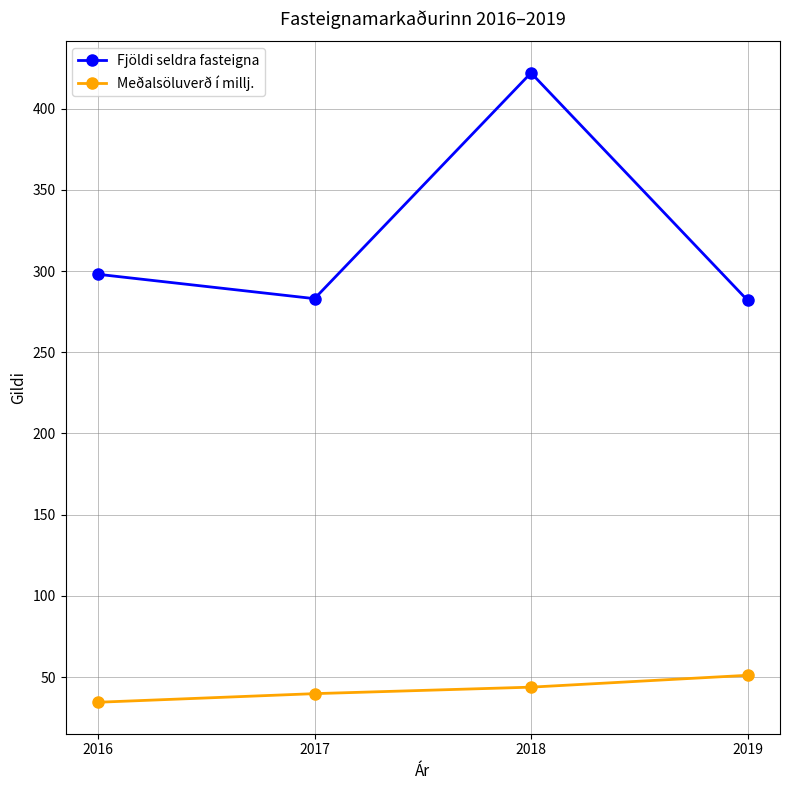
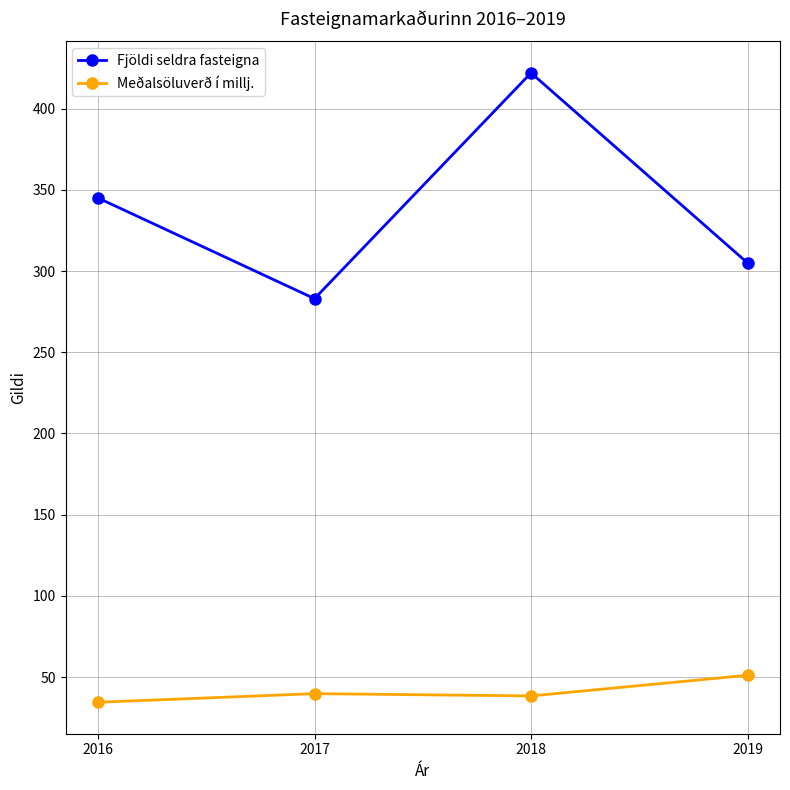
Fjöldi seldra fasteigna, 2016: 298 -> 345
Meðalsöluverð í millj., 2018: 44 -> 38
Fjöldi seldra fasteigna, 2019: 282 -> 305
